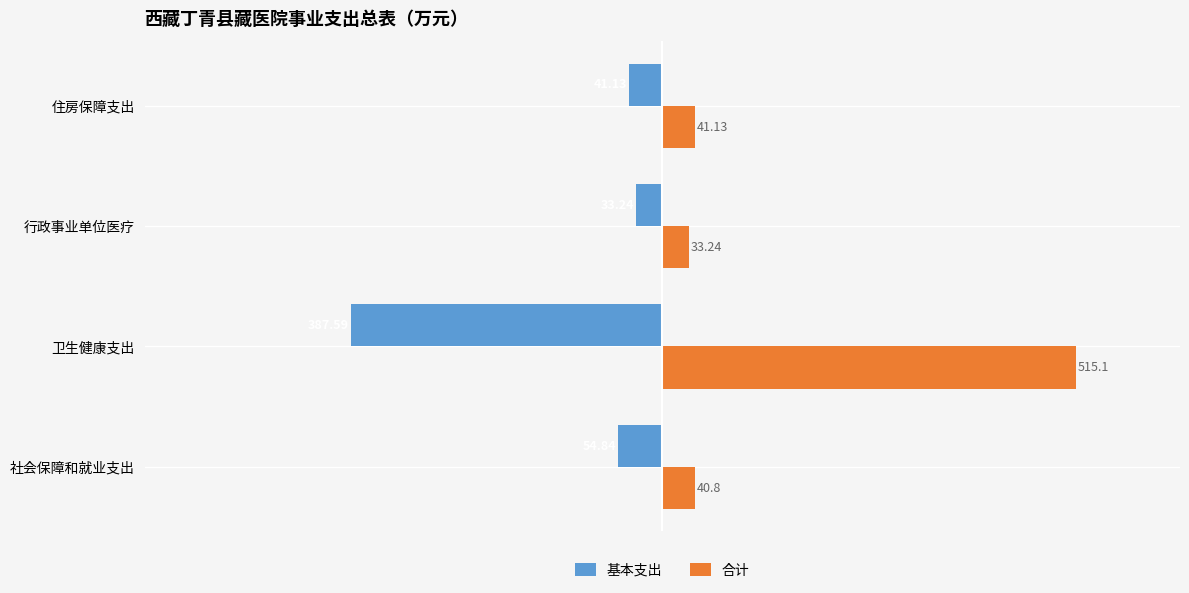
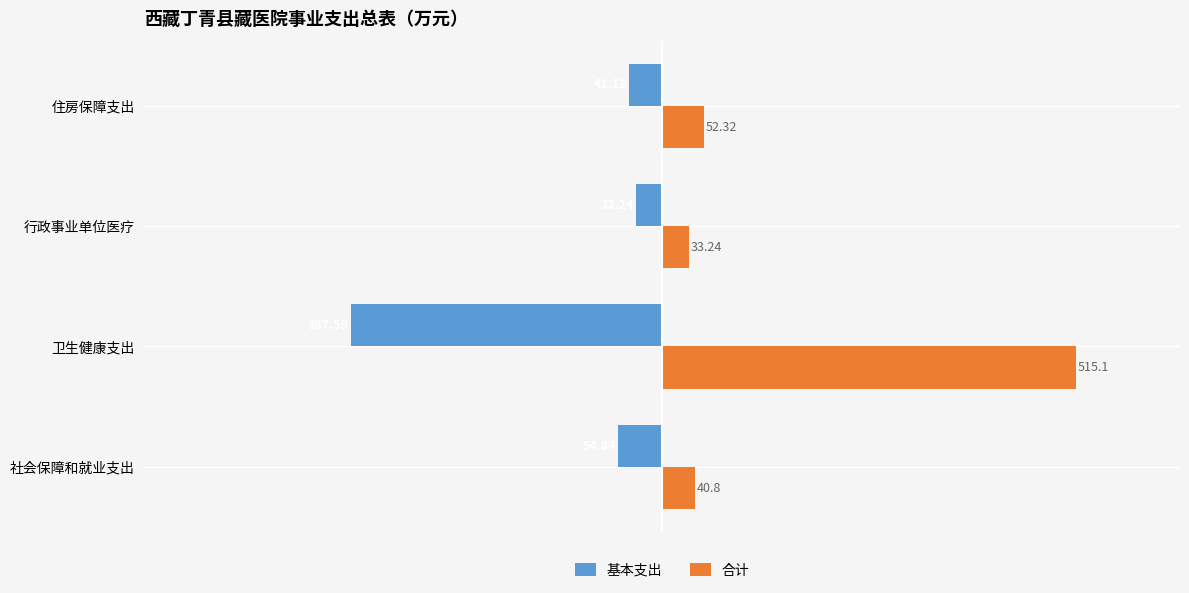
合计, 住房保障支出: 41.13 -> 52.32
